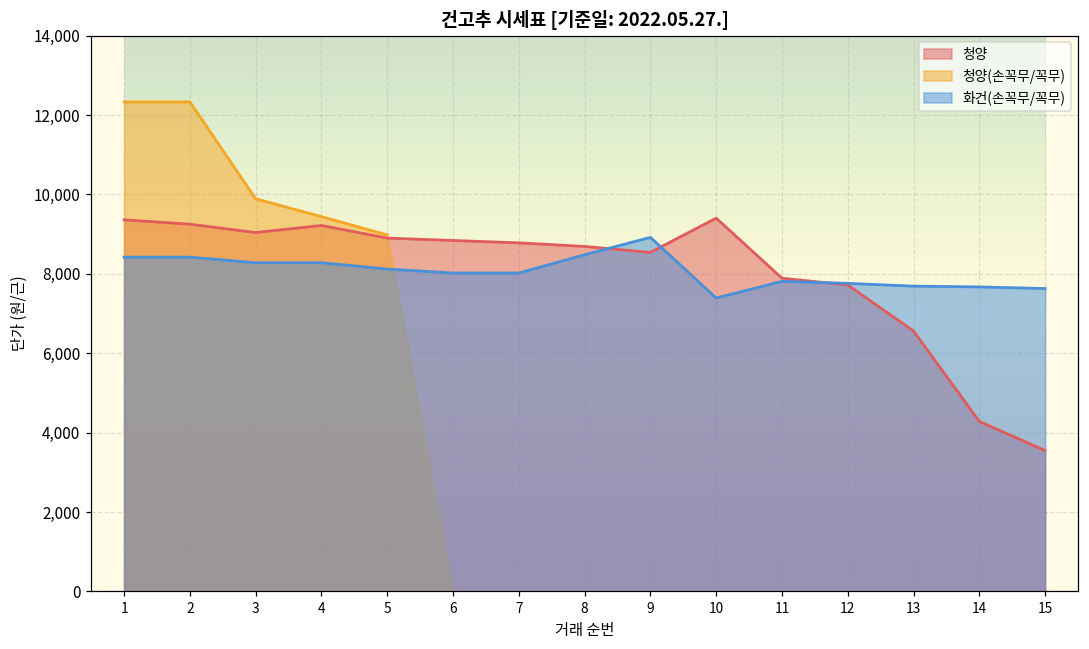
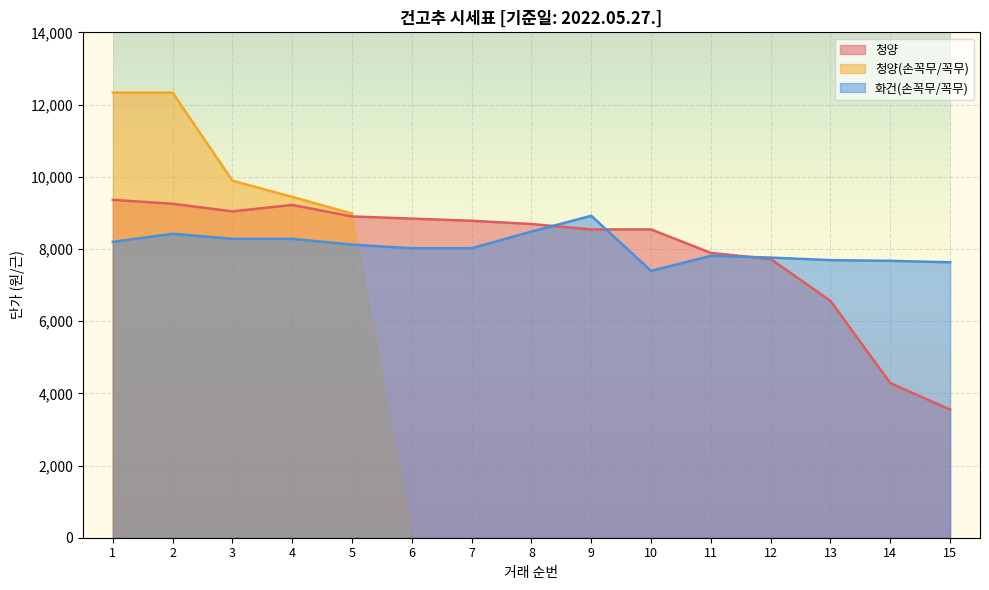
화건(손꼭무/꼭무), 1: 8,400 -> 8,200
청양, 10: 9,400 -> 8,500
